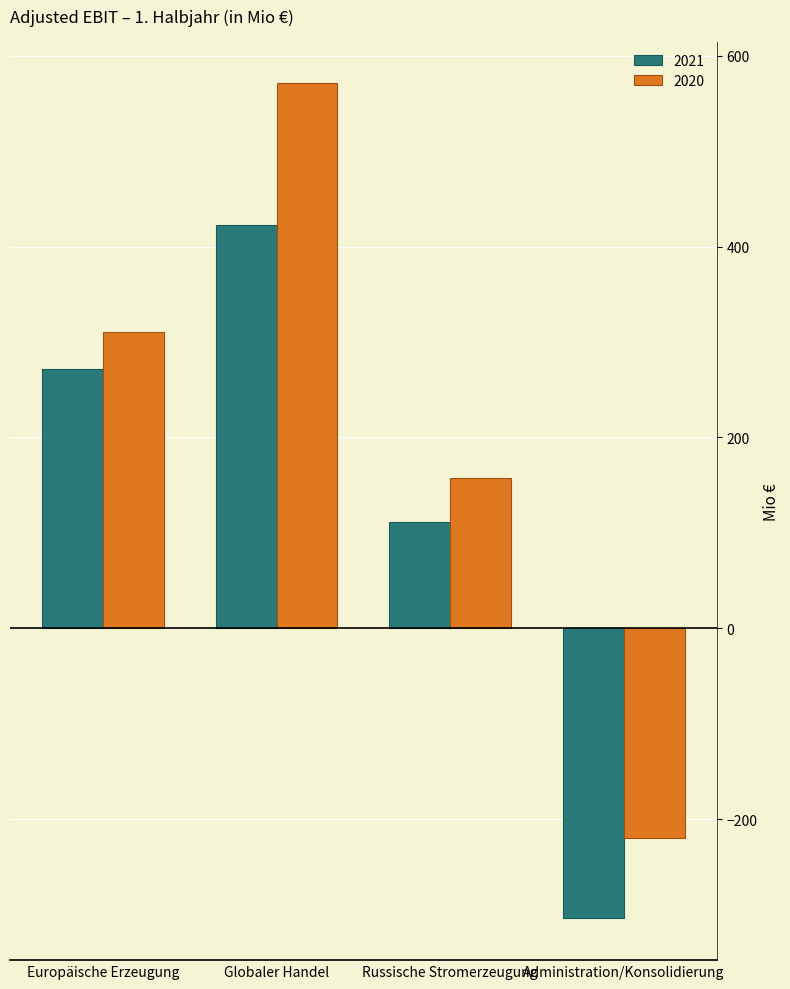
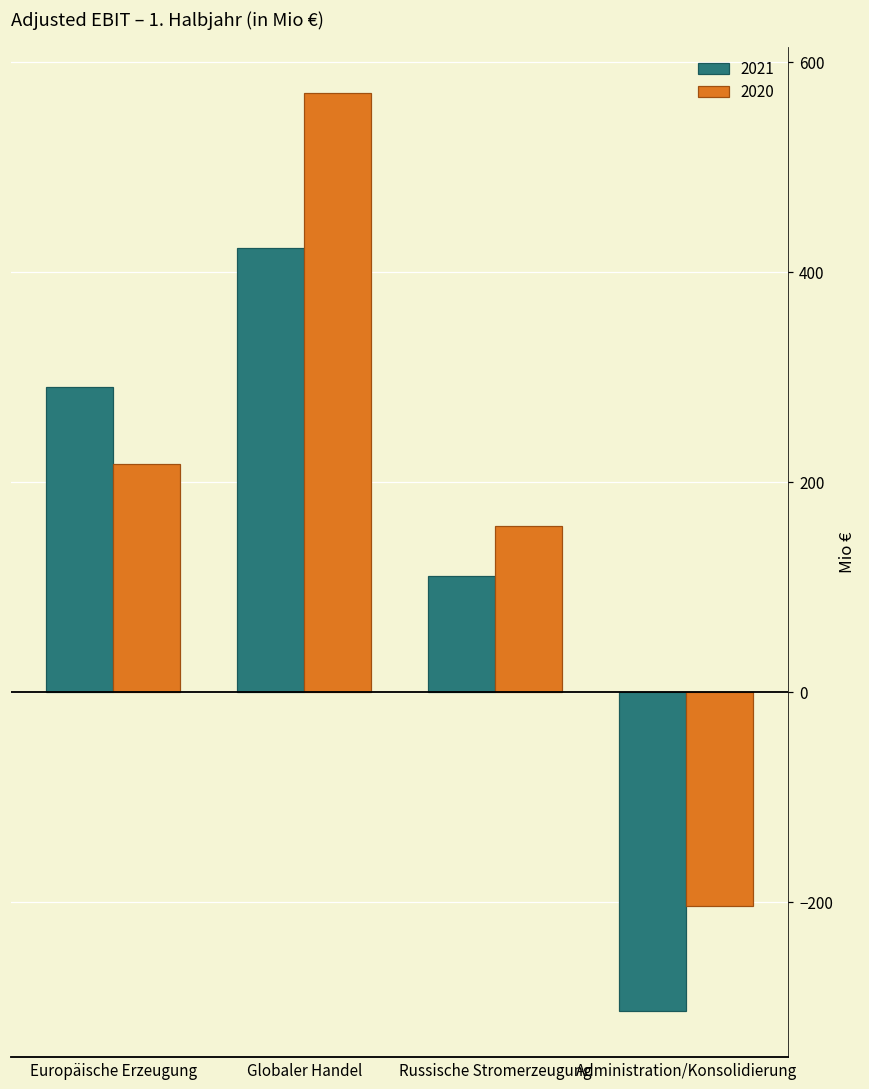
2021, Europäische Erzeugung: 270 -> 290
2020, Europäische Erzeugung: 310 -> 220
2020, Administration/Konsolidierung: -220 -> -200
